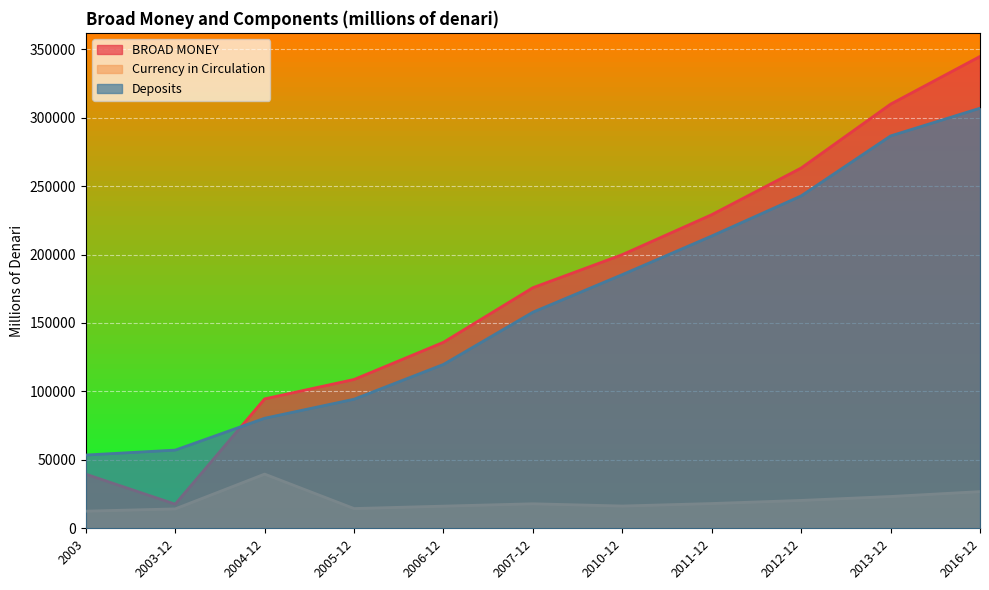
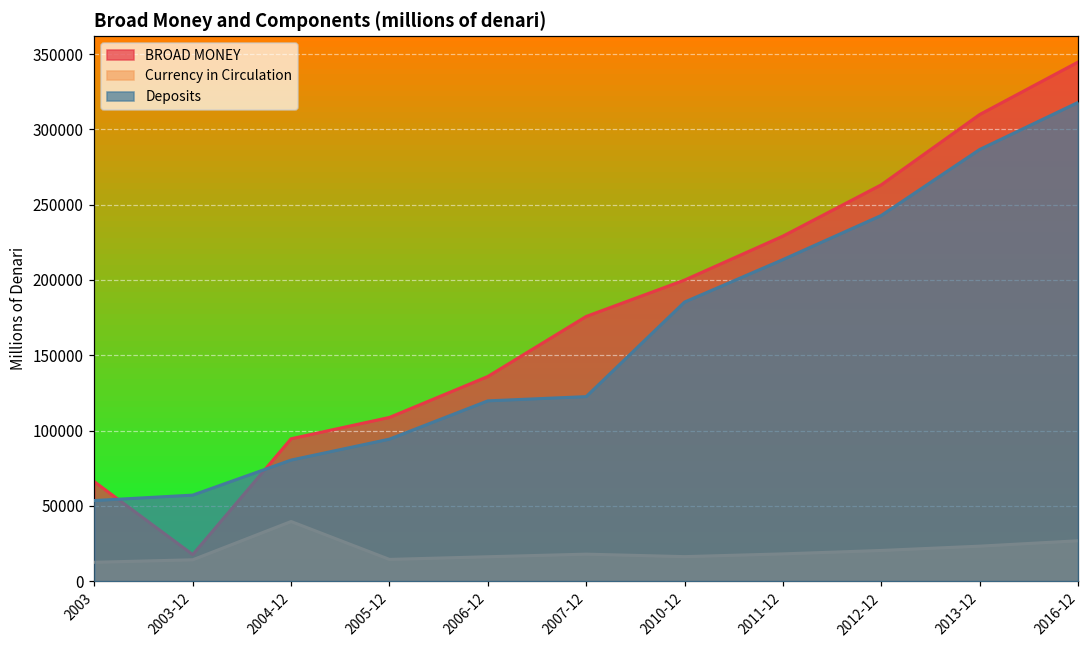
BROAD MONEY, 2003: 40000 -> 66000
Deposits, 2007-12: 158000 -> 123000
Deposits, 2016-12: 307000 -> 318000
